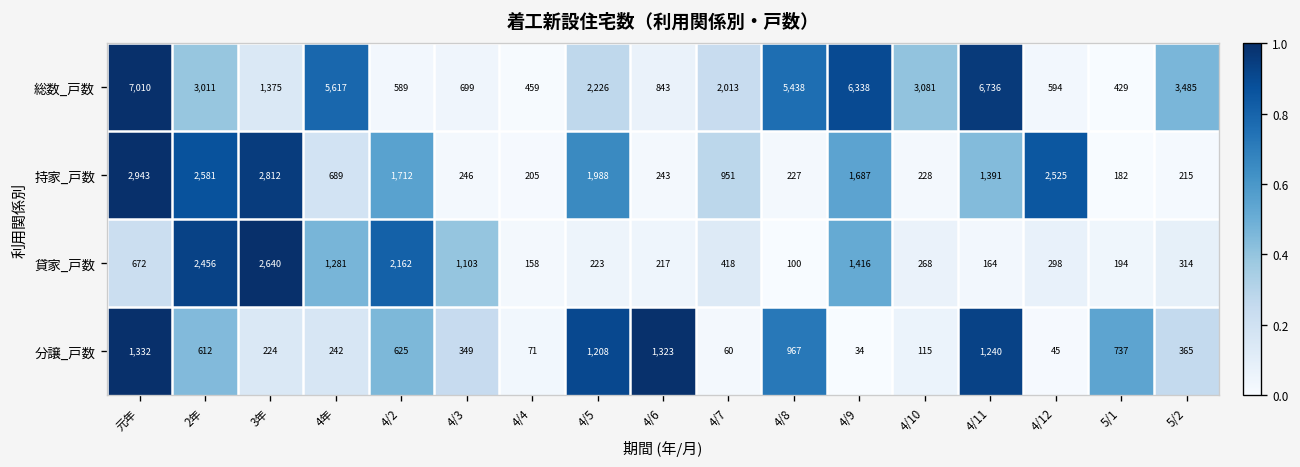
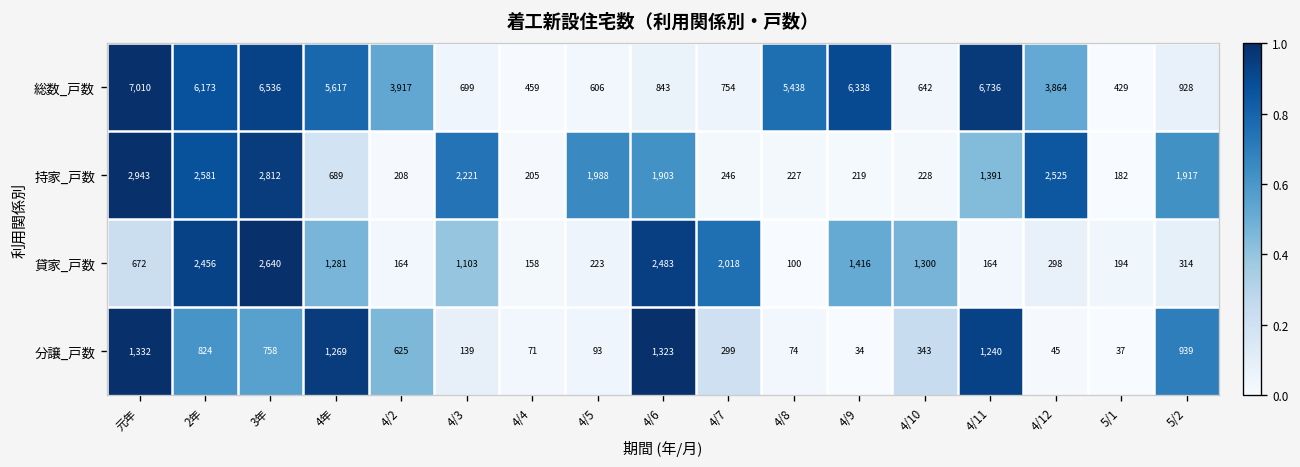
総数_戸数, 2年: 3,011 -> 6,173
総数_戸数, 3年: 1,375 -> 6,536
総数_戸数, 4/2: 589 -> 3,917
総数_戸数, 4/5: 2,226 -> 606
総数_戸数, 4/7: 2,013 -> 754
総数_戸数, 4/10: 3,081 -> 642
総数_戸数, 4/12: 594 -> 3,864
総数_戸数, 5/2: 3,485 -> 928
持家_戸数, 4/2: 1,712 -> 208
持家_戸数, 4/3: 246 -> 2,221
持家_戸数, 4/6: 243 -> 1,903
持家_戸数, 4/7: 951 -> 246
持家_戸数, 4/9: 1,687 -> 219
持家_戸数, 5/2: 215 -> 1,917
貸家_戸数, 4/2: 2,162 -> 164
貸家_戸数, 4/6: 217 -> 2,483
貸家_戸数, 4/7: 418 -> 2,018
貸家_戸数, 4/10: 268 -> 1,300
分譲_戸数, 2年: 612 -> 824
分譲_戸数, 3年: 224 -> 758
分譲_戸数, 4年: 242 -> 1,269
分譲_戸数, 4/3: 349 -> 139
分譲_戸数, 4/5: 1,208 -> 93
分譲_戸数, 4/7: 60 -> 299
分譲_戸数, 4/8: 967 -> 74
分譲_戸数, 4/10: 115 -> 343
分譲_戸数, 5/1: 737 -> 37
分譲_戸数, 5/2: 365 -> 939
